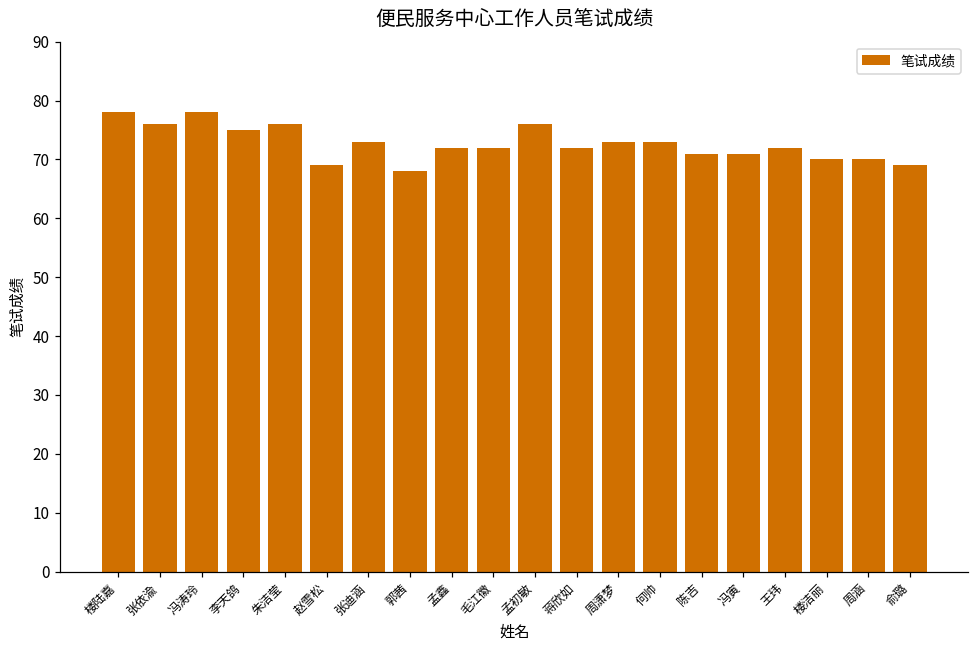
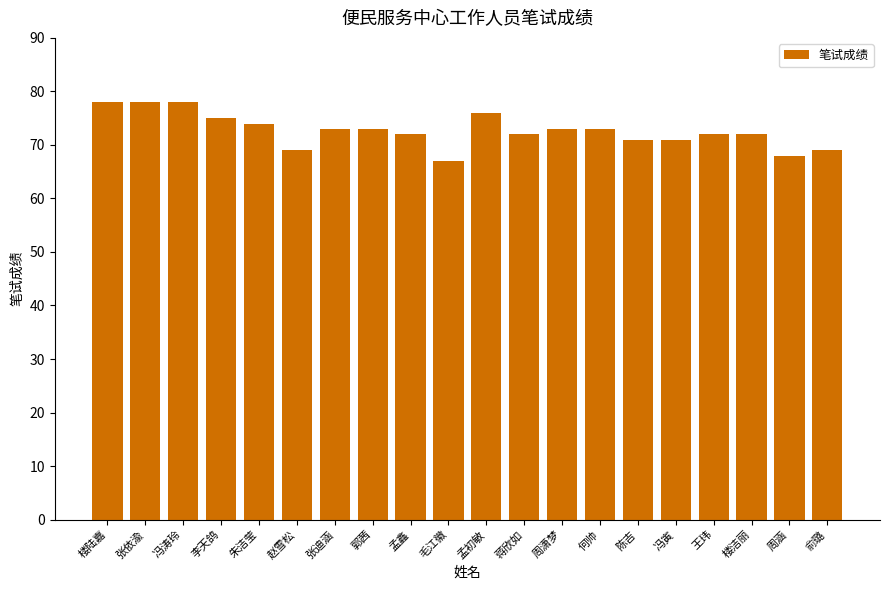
张依渝: 76 -> 78
朱洁莹: 76 -> 74
郭茜: 68 -> 73
毛江徽: 72 -> 67
楼洁丽: 70 -> 72
周涵: 70 -> 68
